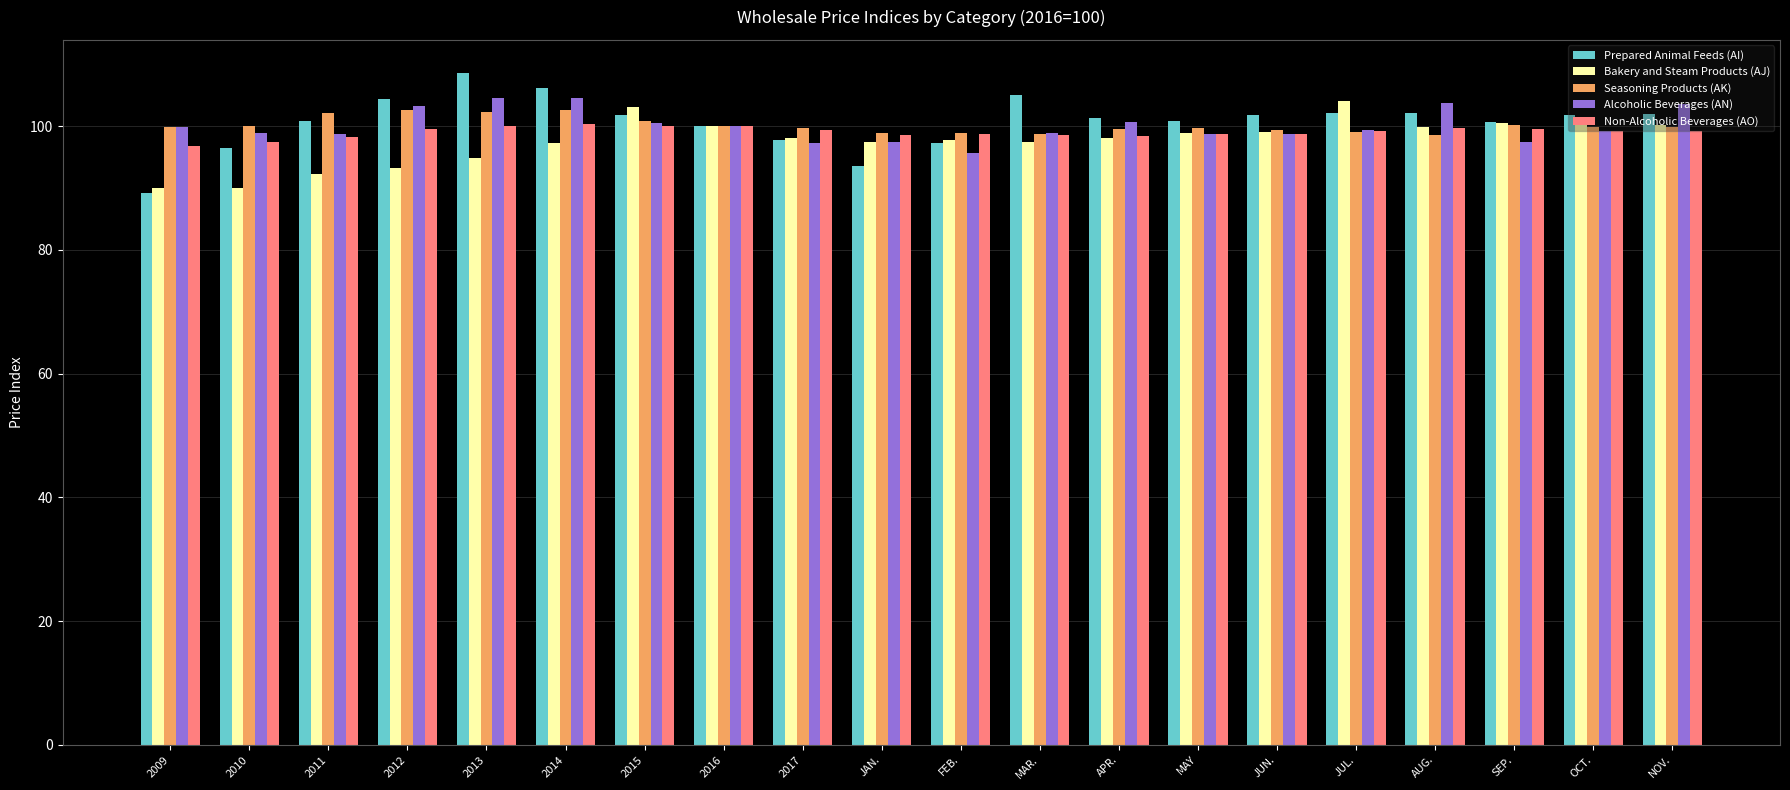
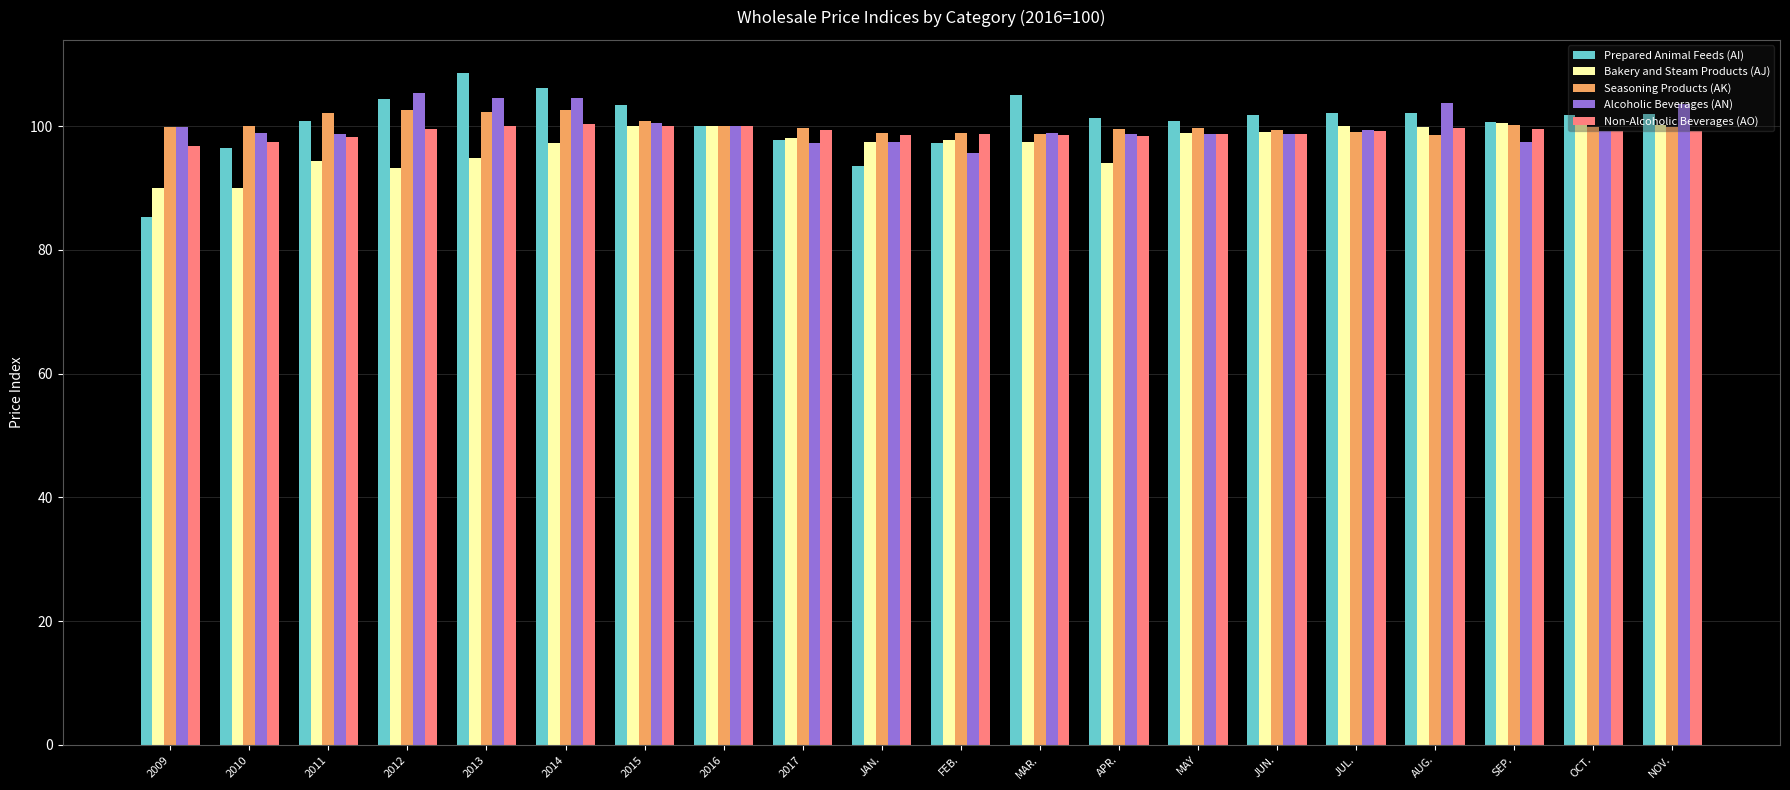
Prepared Animal Feeds (AI), 2009: 89 -> 85
Bakery and Steam Products (AJ), 2011: 92 -> 94
Alcoholic Beverages (AN), 2012: 103 -> 105
Prepared Animal Feeds (AI), 2015: 102 -> 103
Bakery and Steam Products (AJ), 2015: 103 -> 100
Bakery and Steam Products (AJ), APR.: 98 -> 94
Alcoholic Beverages (AN), APR.: 101 -> 99
Bakery and Steam Products (AJ), JUL.: 104 -> 100
